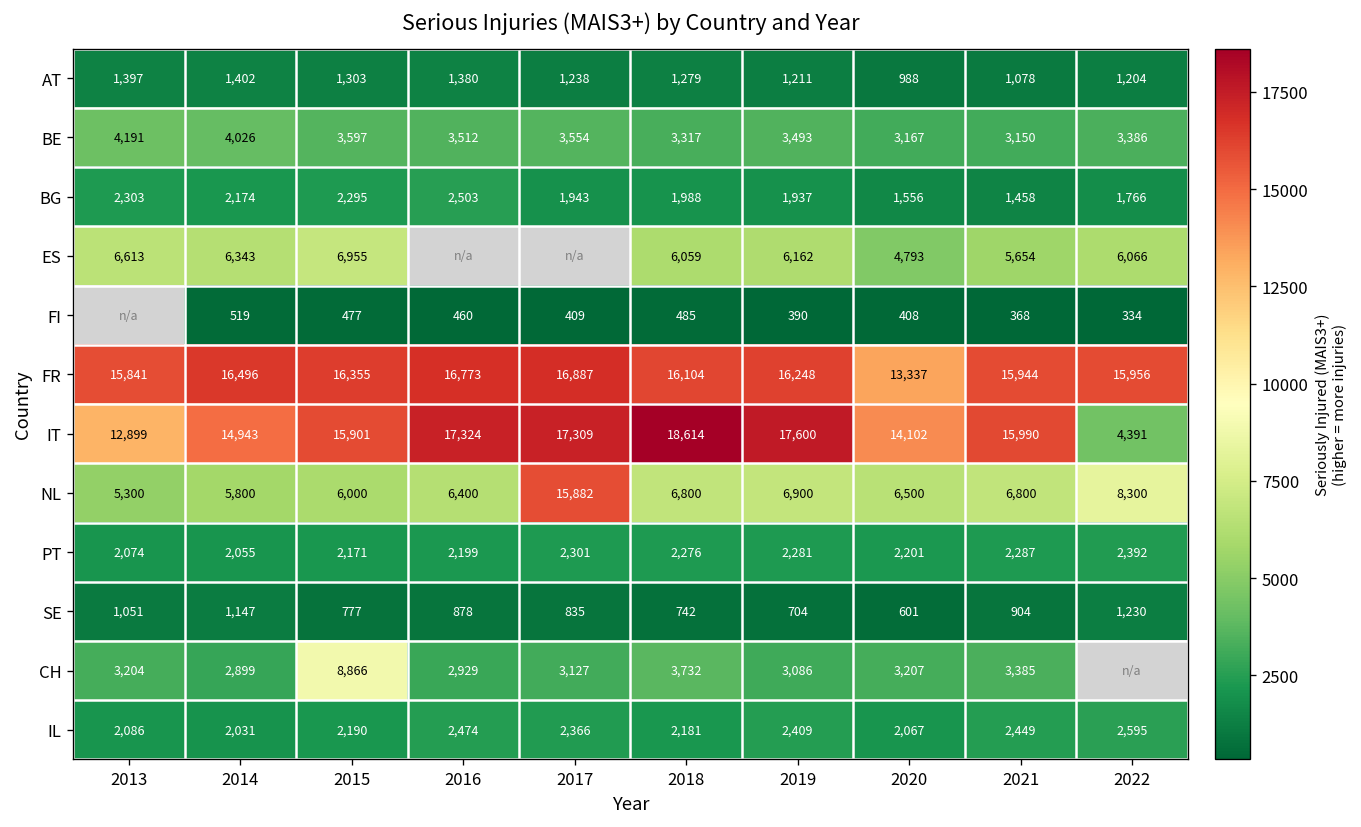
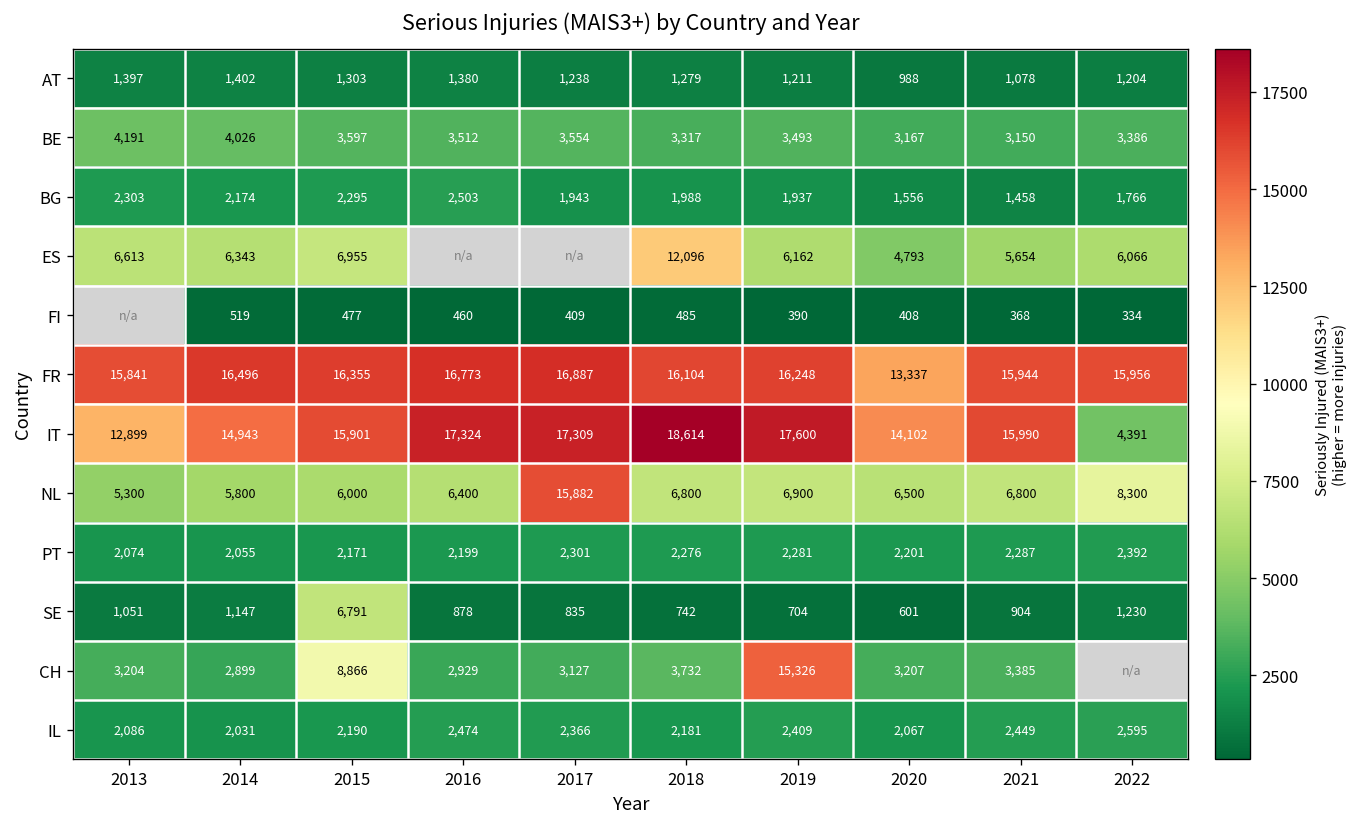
ES, 2018: 6,059 -> 12,096
SE, 2015: 777 -> 6,791
CH, 2019: 3,086 -> 15,326
